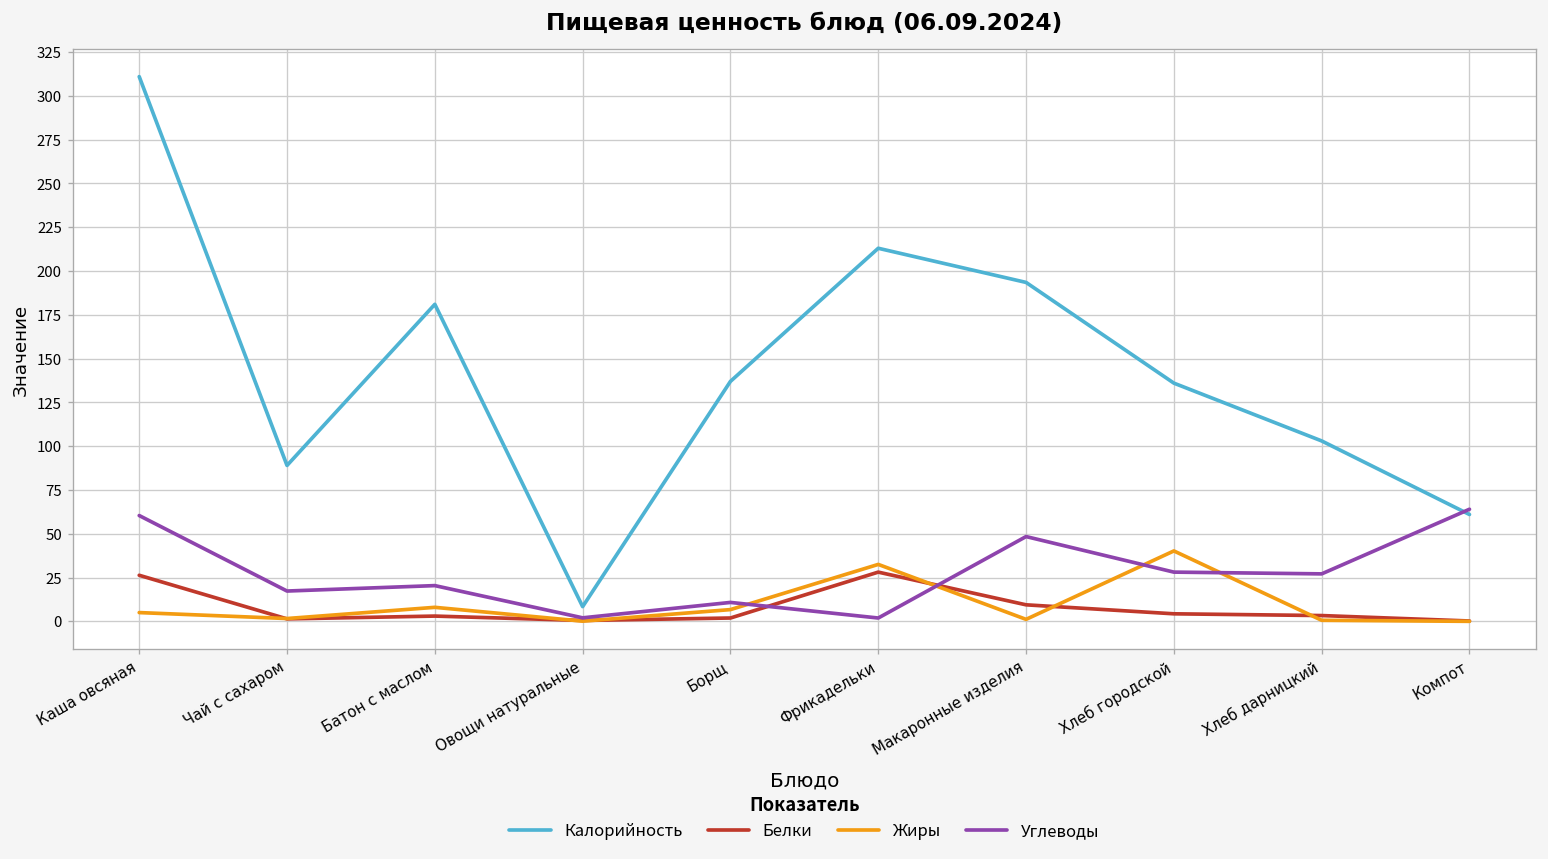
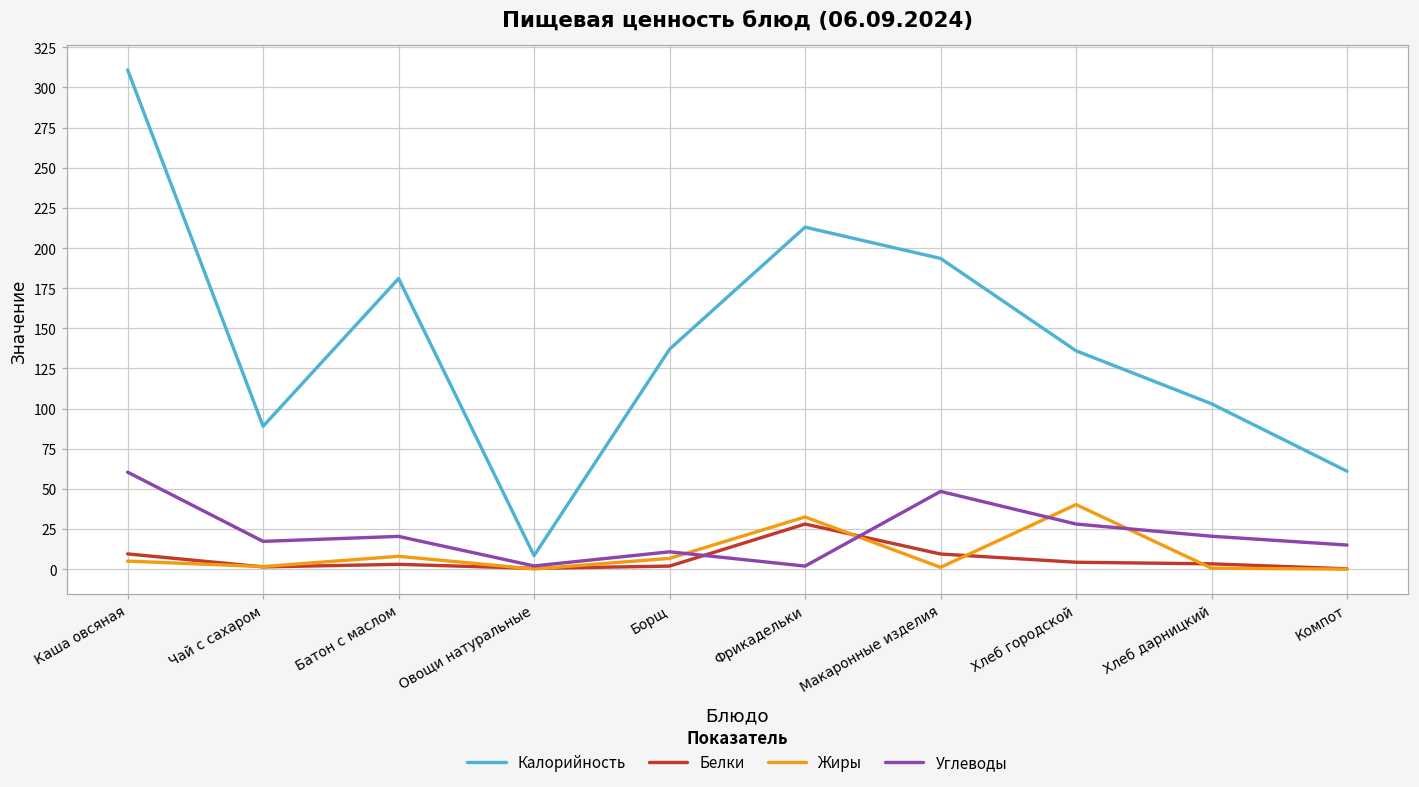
Белки, Каша овсяная: 26 -> 10
Углеводы, Хлеб дарницкий: 27 -> 21
Углеводы, Компот: 64 -> 15
